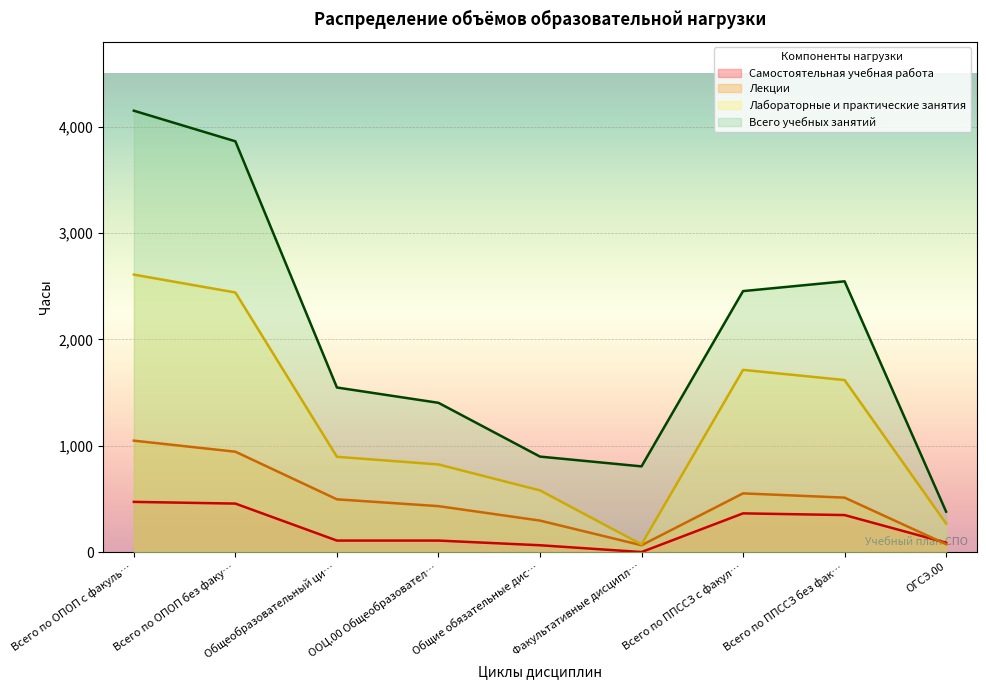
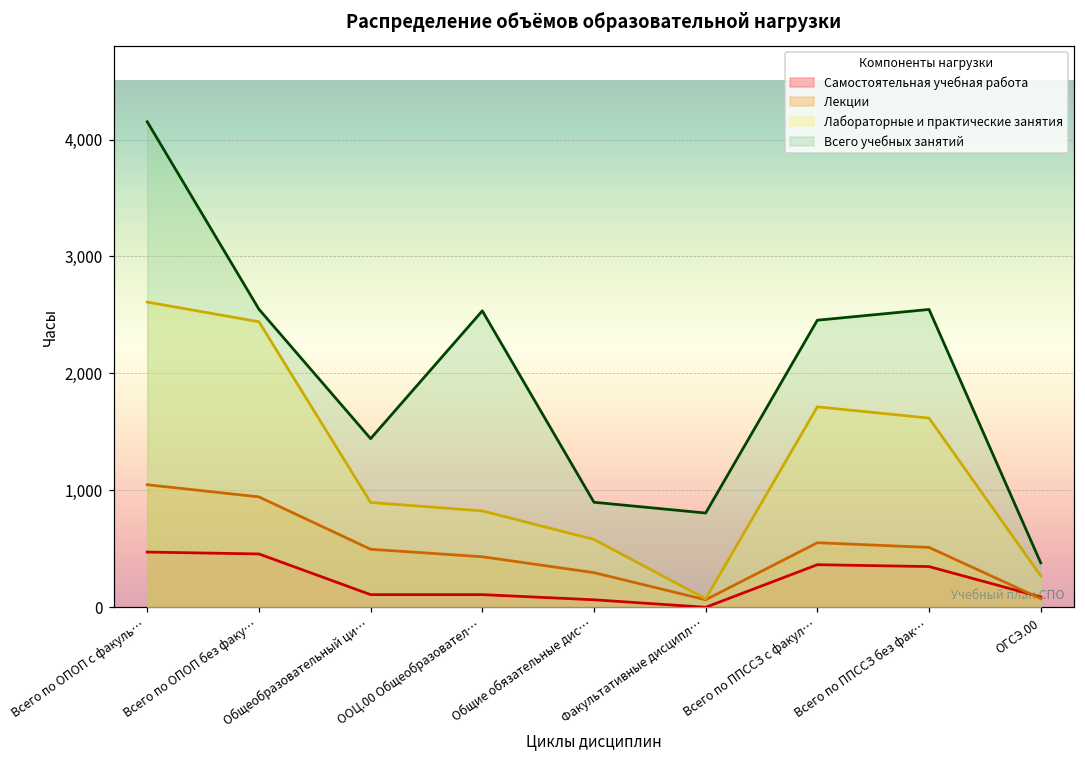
Всего учебных занятий, Всего по ОПОП без факу…: 3,860 -> 2,550
Всего учебных занятий, Общеобразовательный ци…: 1,550 -> 1,440
Всего учебных занятий, ООЦ.00 Общеобразовател…: 1,400 -> 2,540
